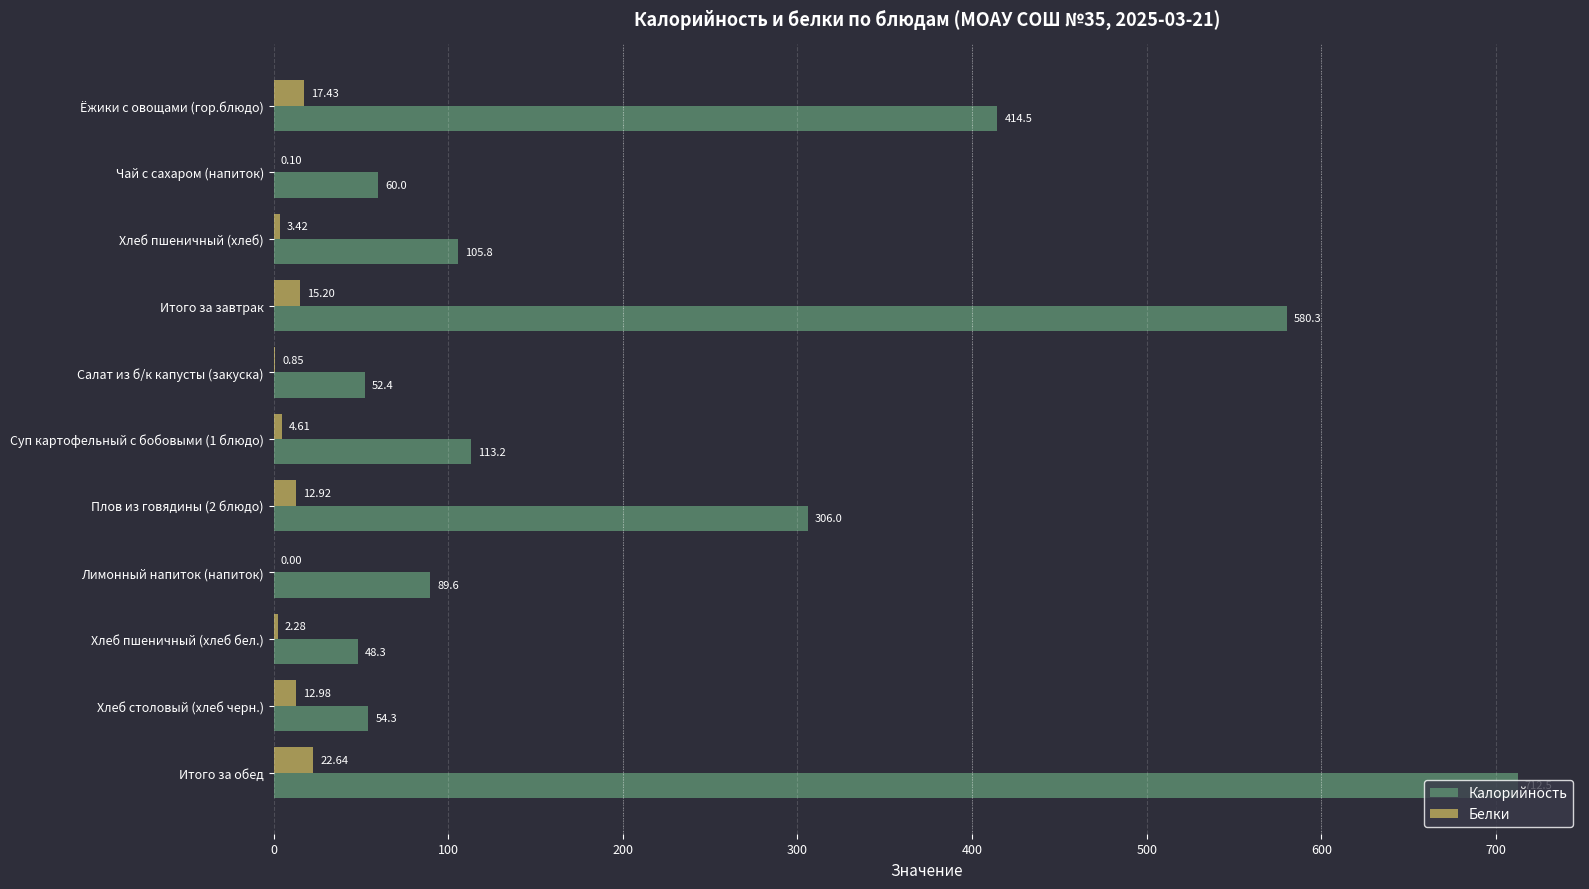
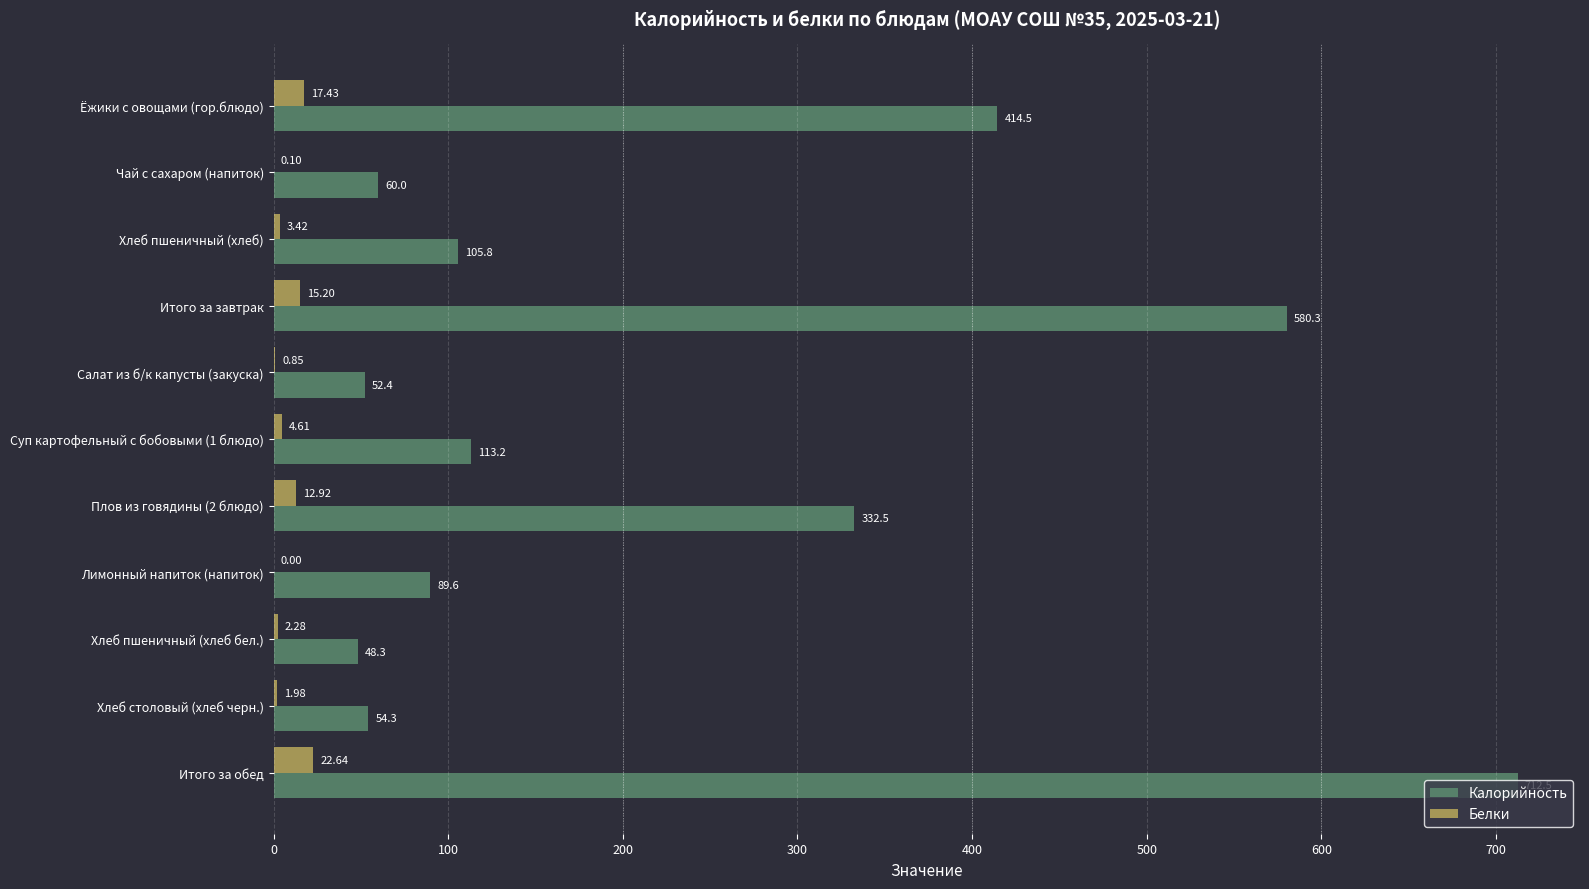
Калорийность, Плов из говядины (2 блюдо): 306.0 -> 332.5
Белки, Хлеб столовый (хлеб черн.): 12.98 -> 1.98
